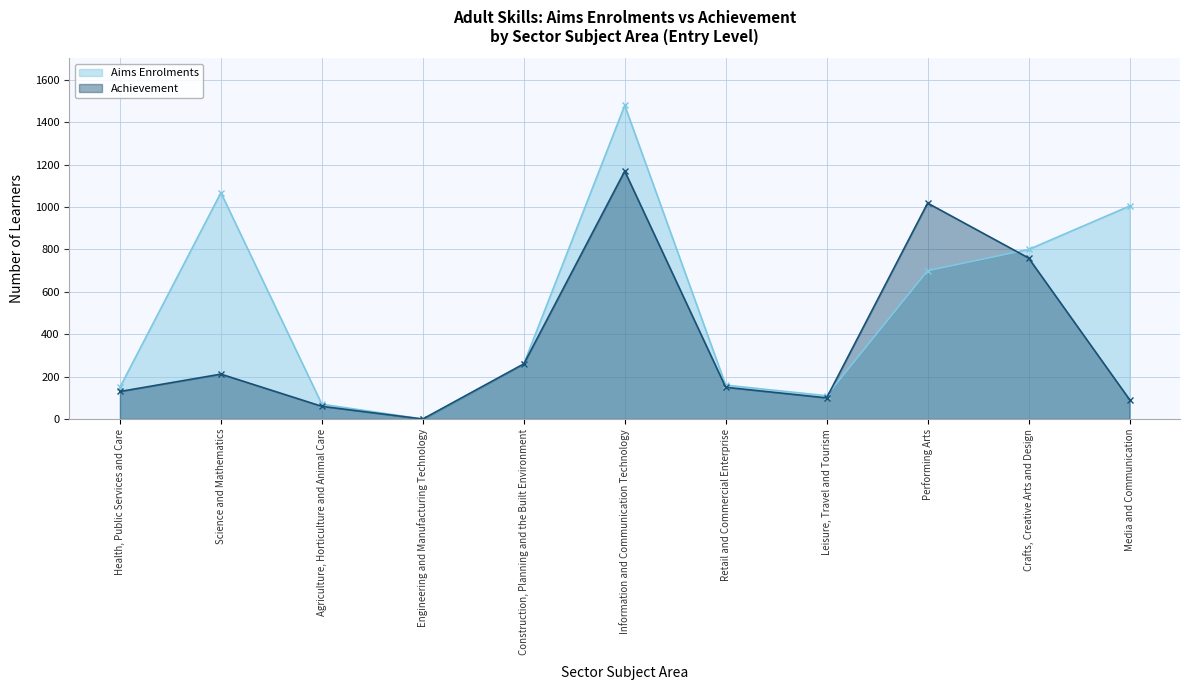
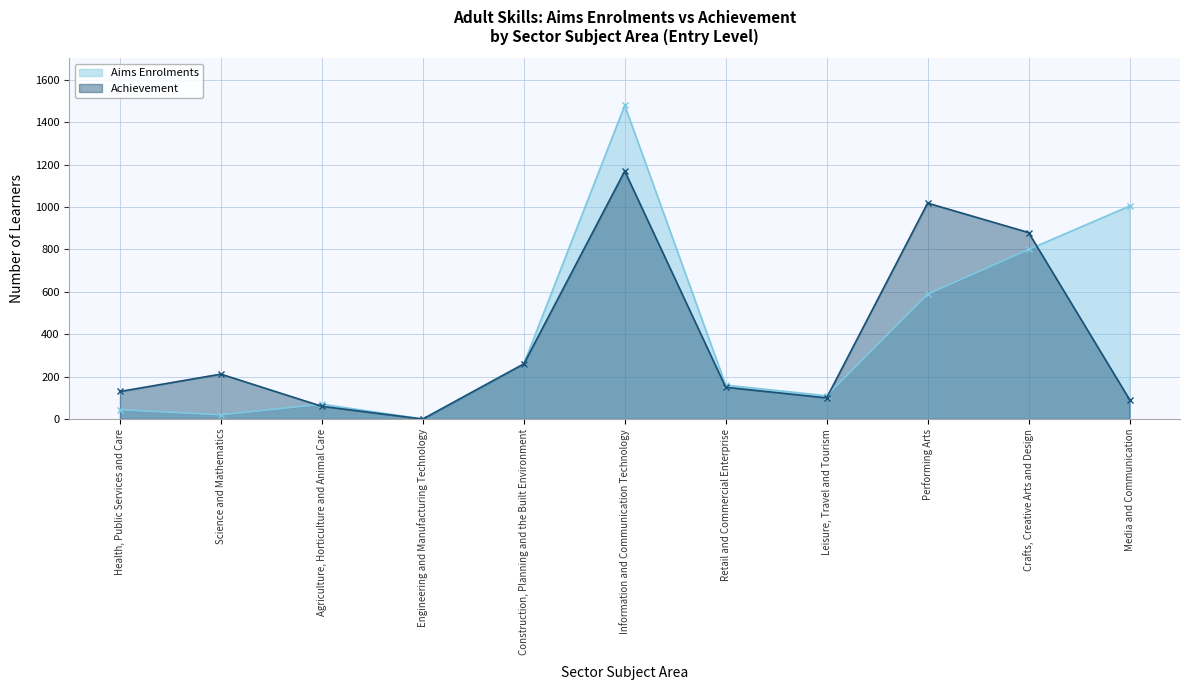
Aims Enrolments, Health, Public Services and Care: 150 -> 40
Aims Enrolments, Science and Mathematics: 1070 -> 20
Aims Enrolments, Performing Arts: 700 -> 590
Achievement, Crafts, Creative Arts and Design: 760 -> 880
